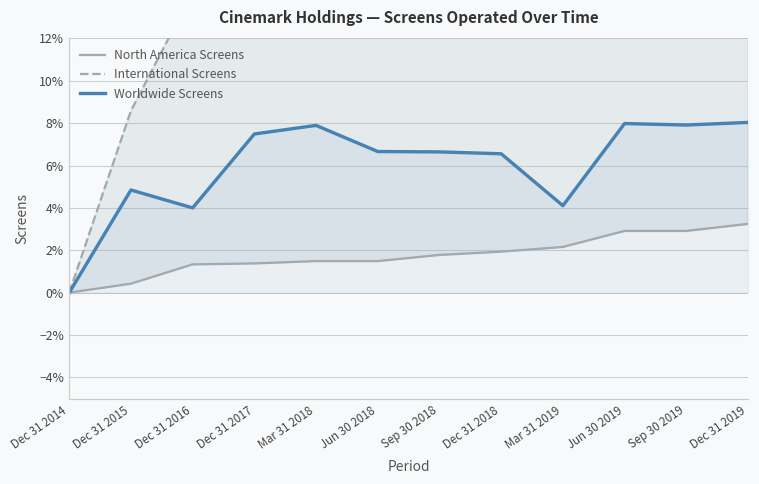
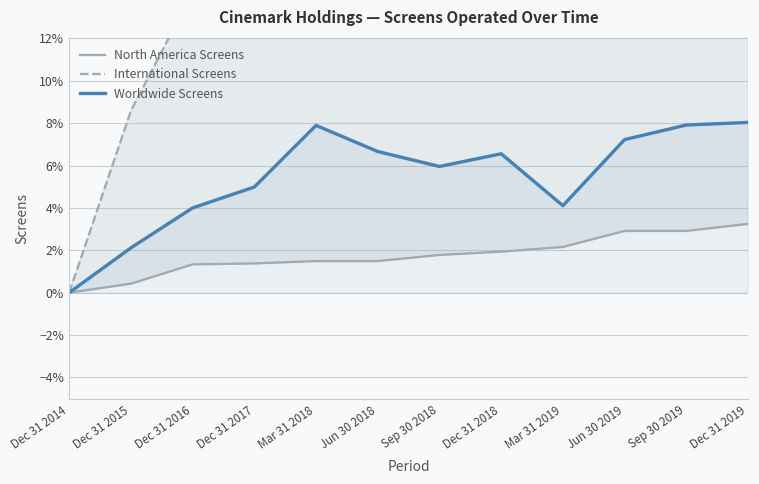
Worldwide Screens, Dec 31 2015: 4.8% -> 2.1%
Worldwide Screens, Dec 31 2017: 7.5% -> 5.0%
Worldwide Screens, Sep 30 2018: 6.6% -> 6.0%
Worldwide Screens, Jun 30 2019: 8.0% -> 7.2%
